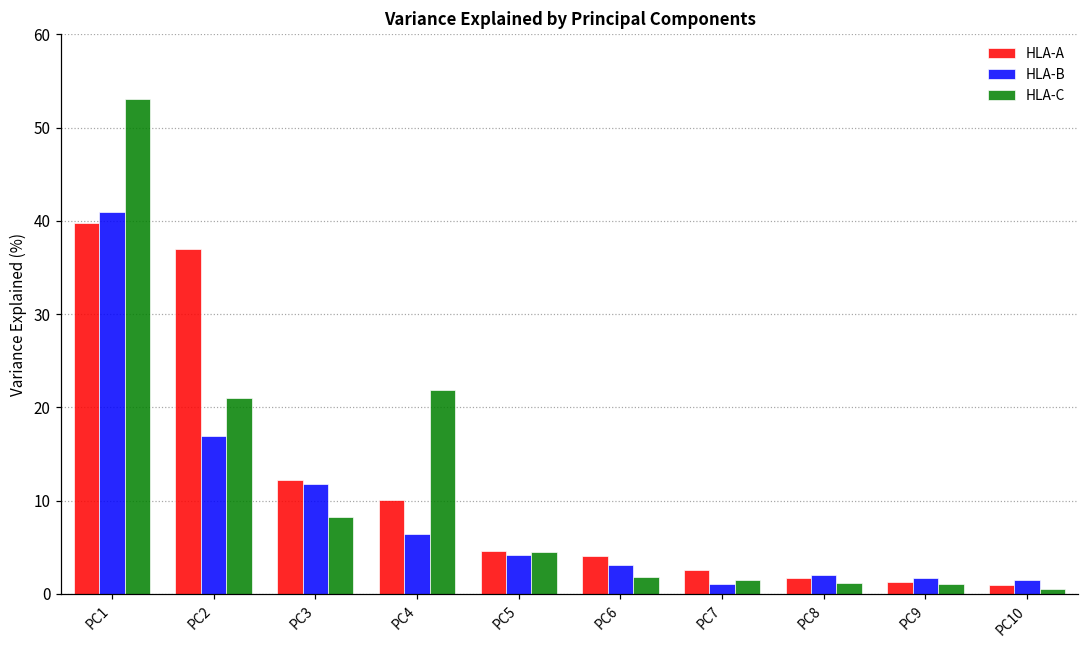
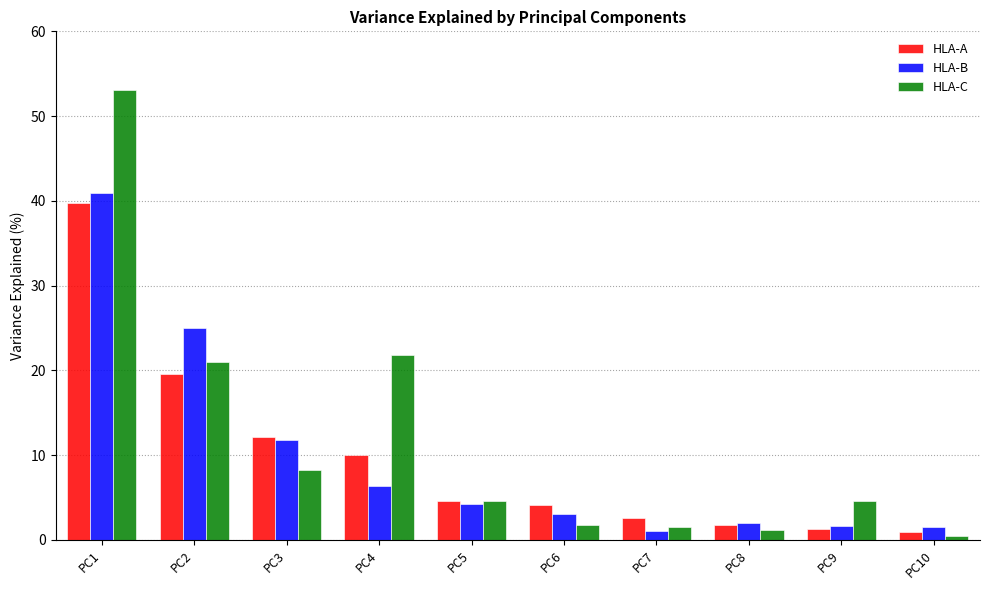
HLA-A, PC2: 37 -> 20
HLA-B, PC2: 17 -> 25
HLA-C, PC9: 1 -> 5
